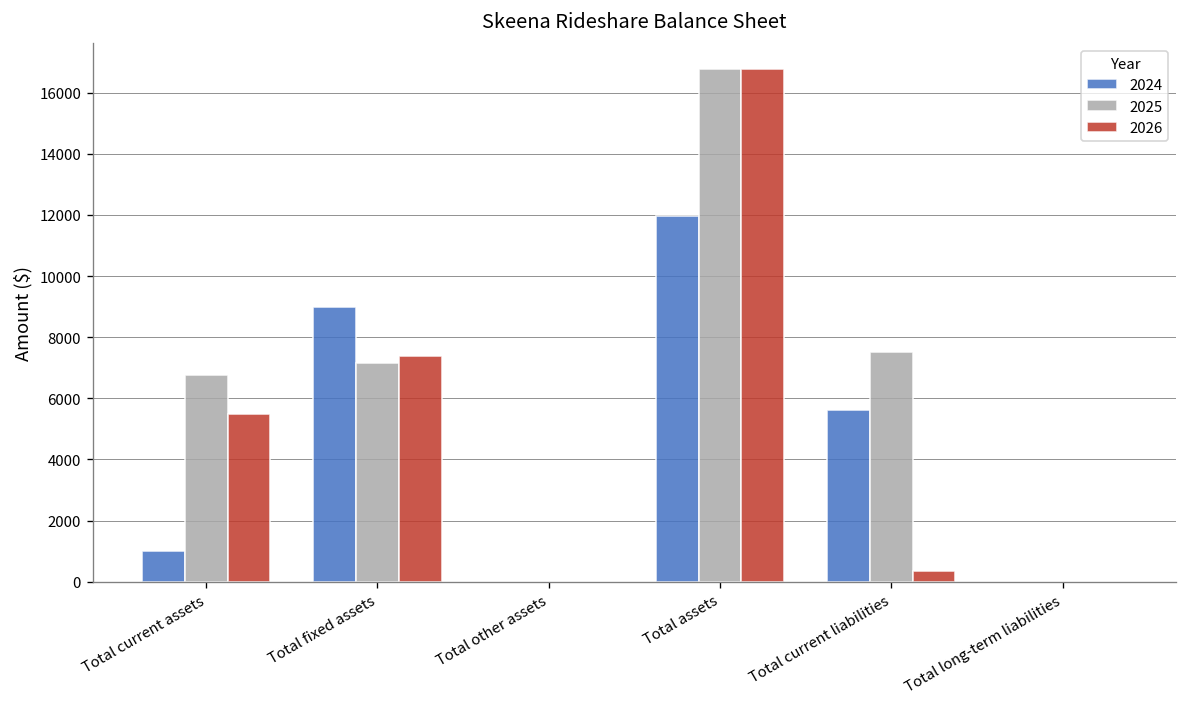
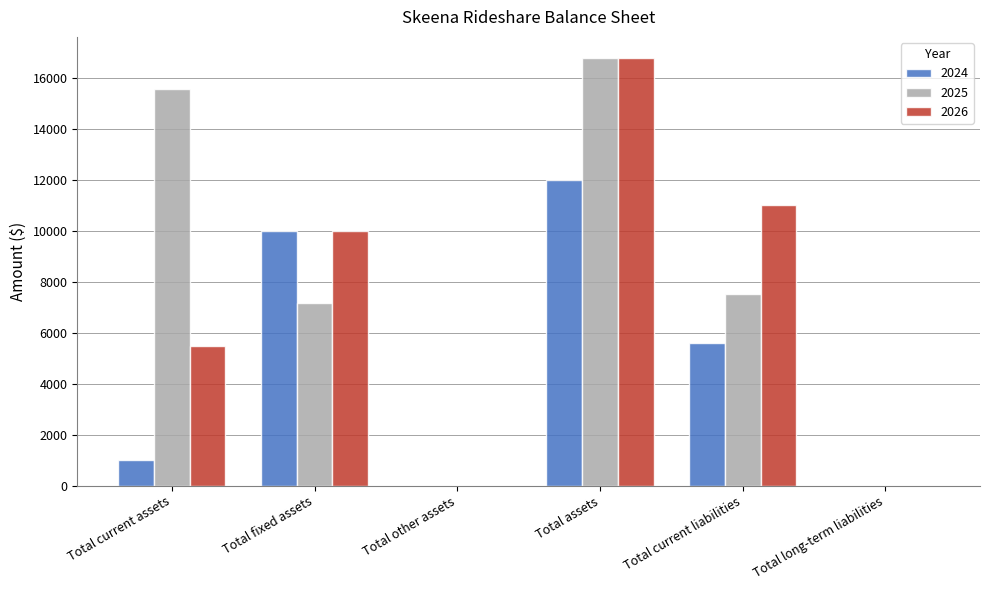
2025, Total current assets: 6800 -> 15600
2024, Total fixed assets: 9000 -> 10000
2026, Total fixed assets: 7400 -> 10000
2026, Total current liabilities: 300 -> 11000
